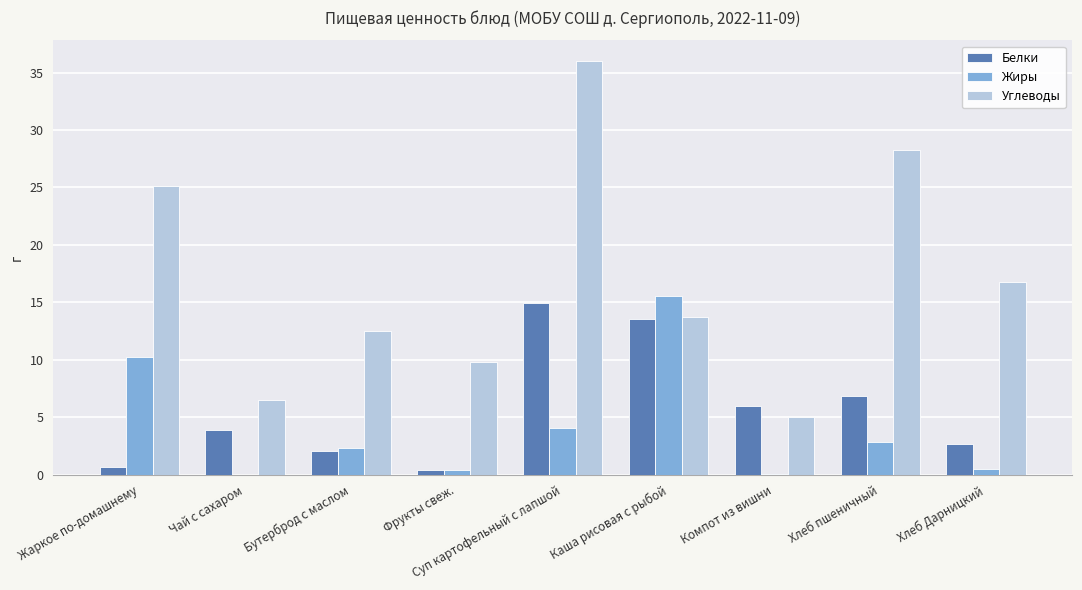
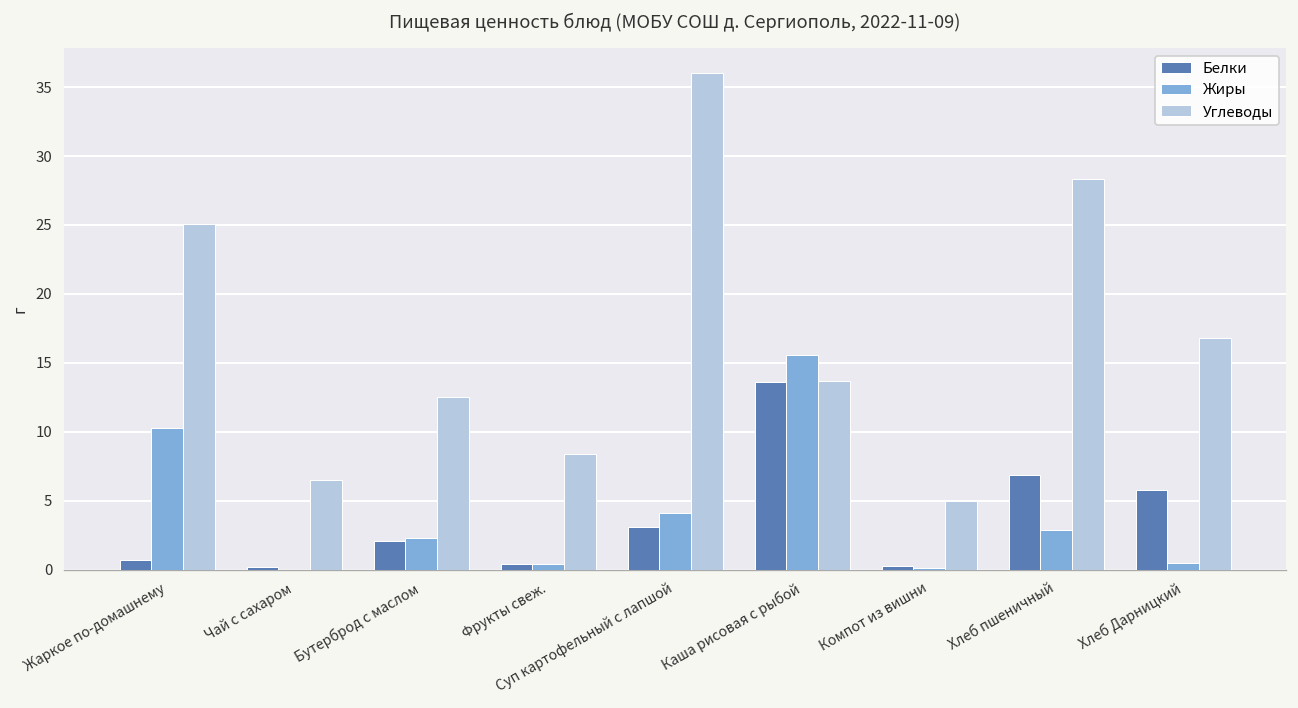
Белки, Чай с сахаром: 3.9 -> 0.2
Углеводы, Фрукты свеж.: 9.8 -> 8.4
Белки, Суп картофельный с лапшой: 15.0 -> 3.1
Белки, Компот из вишни: 6.0 -> 0.3
Белки, Хлеб Дарницкий: 2.7 -> 5.8
